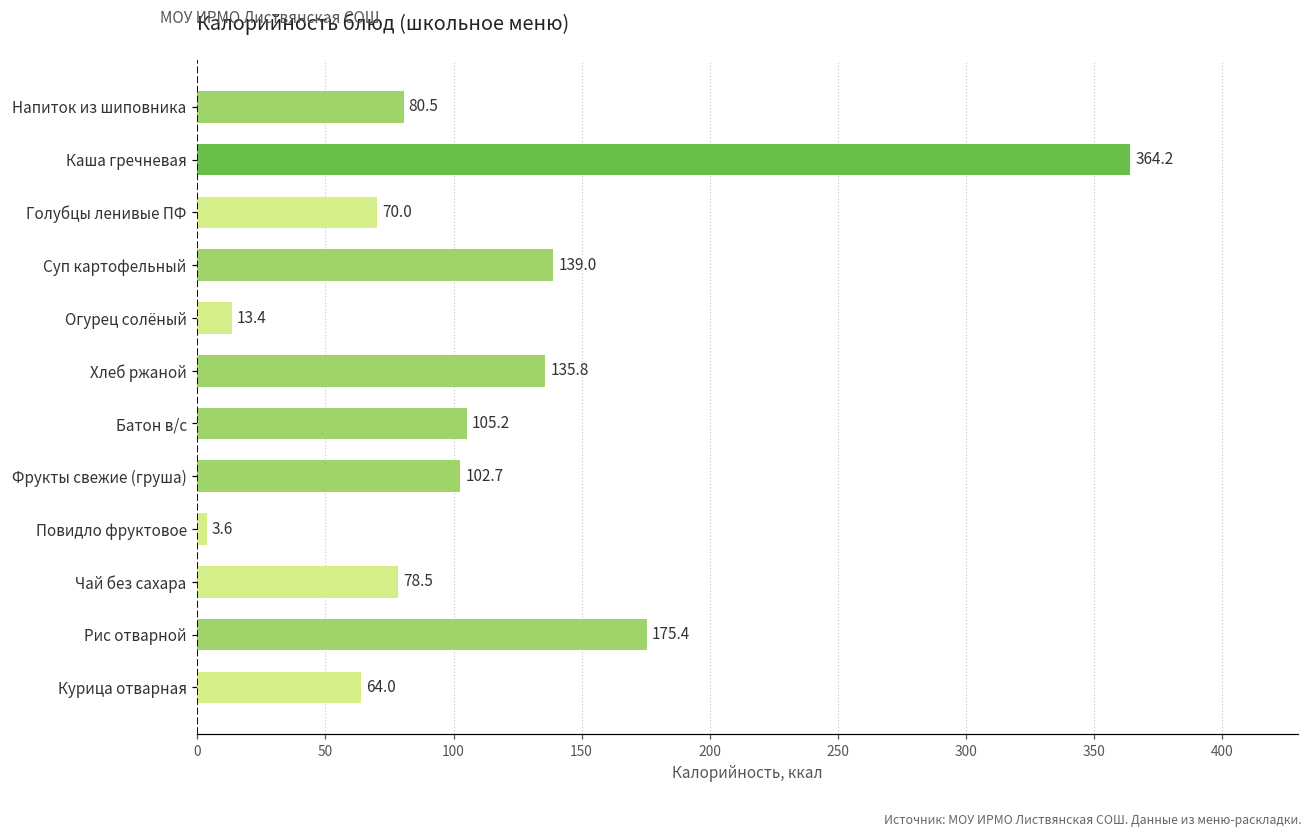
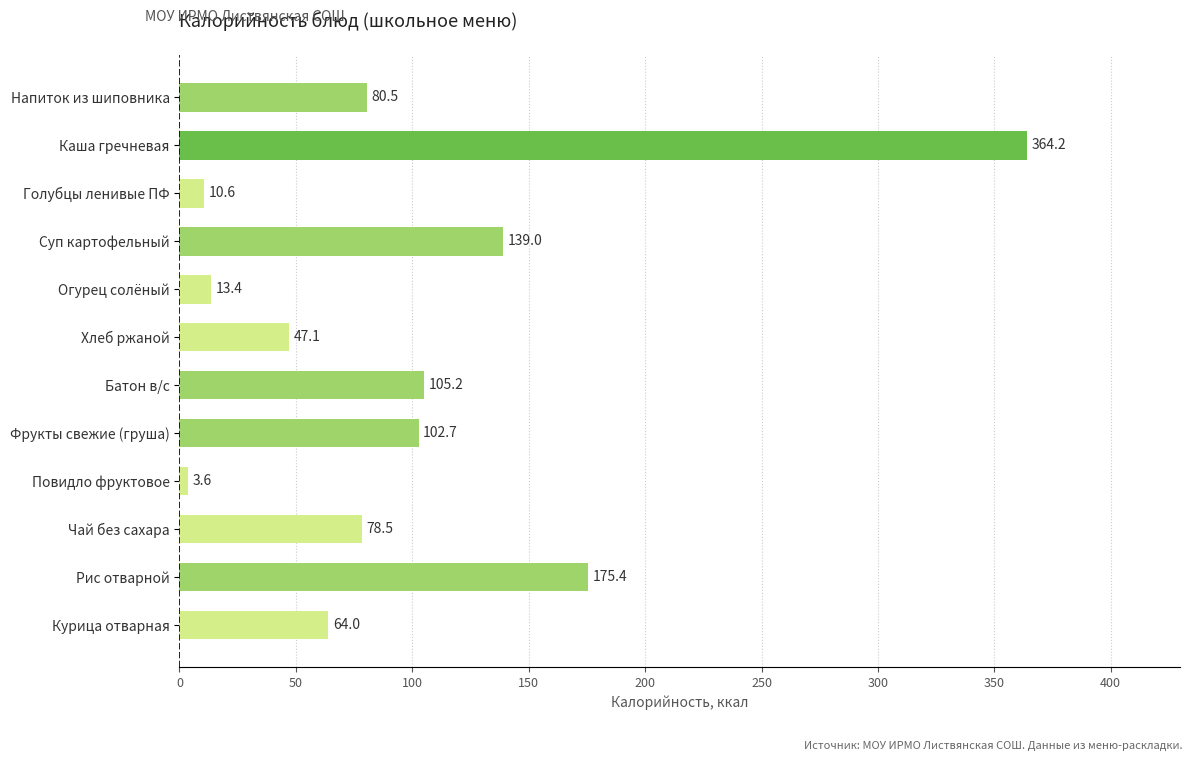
Голубцы ленивые ПФ: 70.0 -> 10.6
Хлеб ржаной: 135.8 -> 47.1
